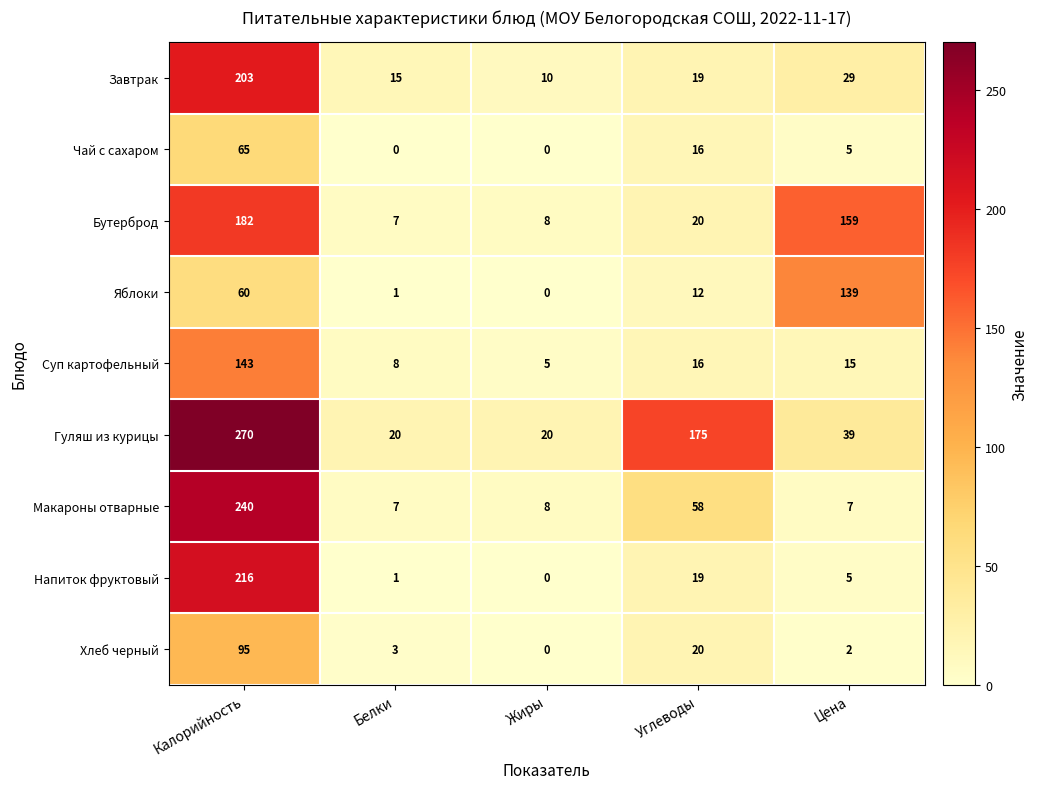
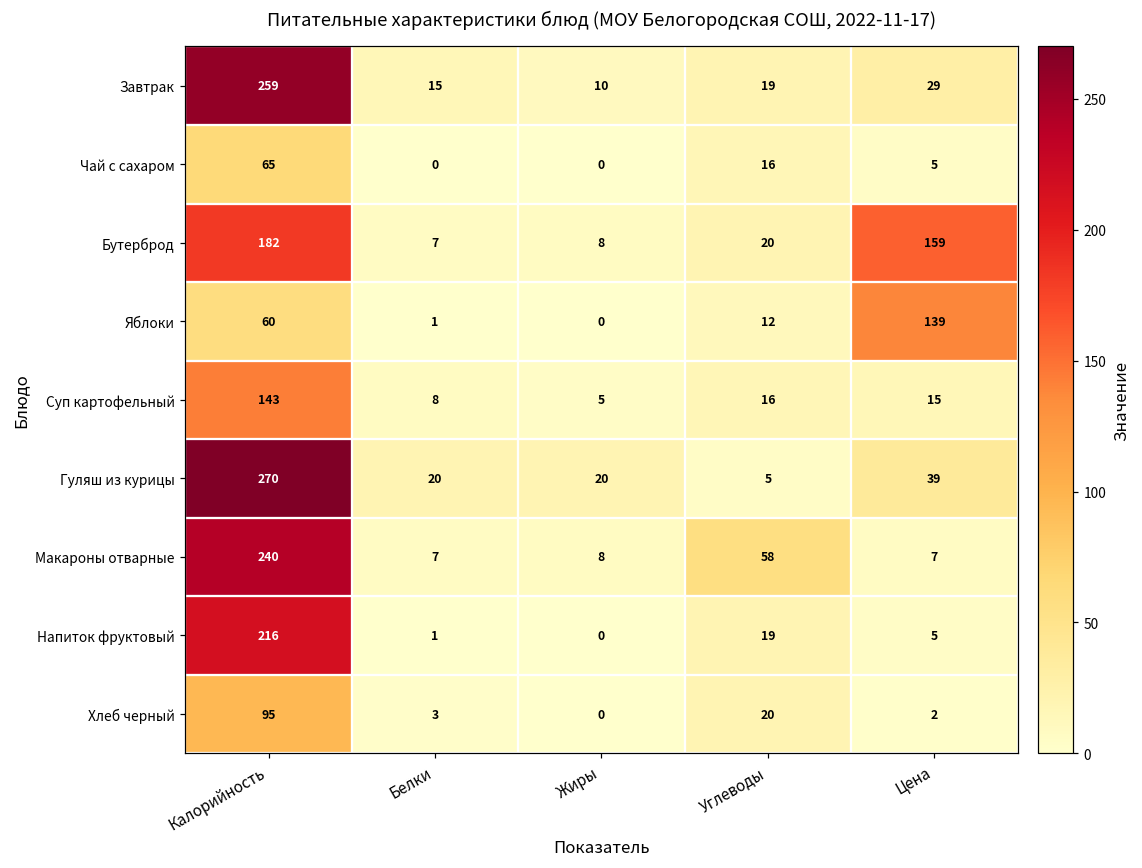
Завтрак, Калорийность: 203 -> 259
Гуляш из курицы, Углеводы: 175 -> 5
